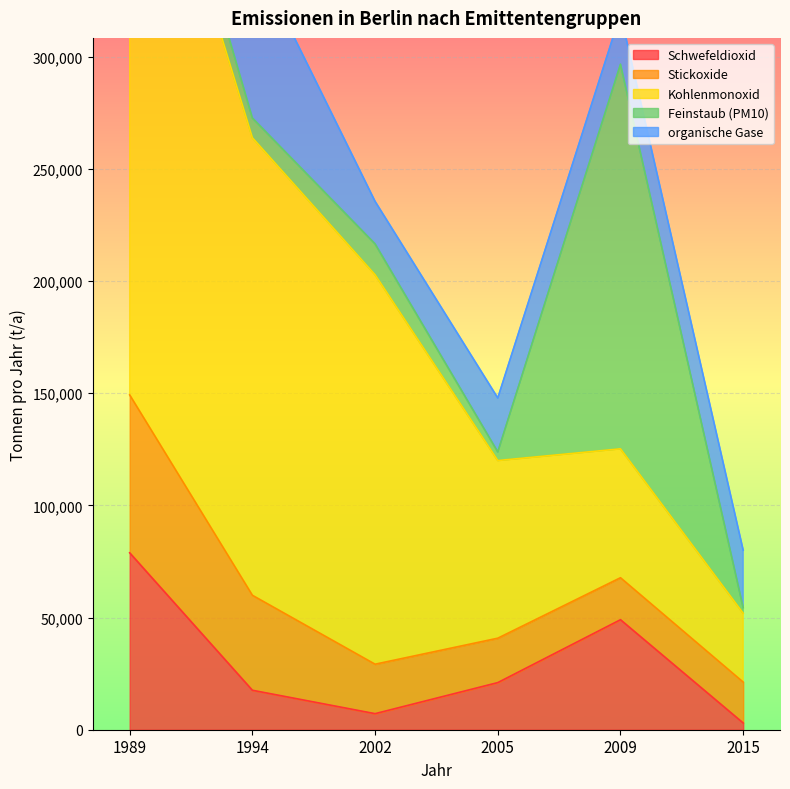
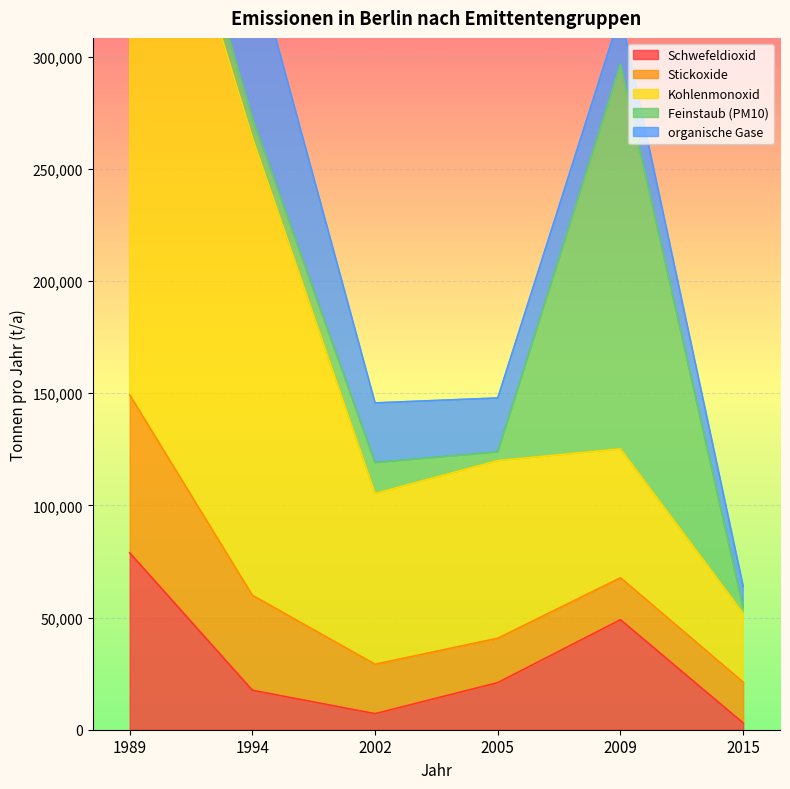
Kohlenmonoxid, 2002: 174,000 -> 76,000
organische Gase, 2002: 19,000 -> 27,000
organische Gase, 2015: 26,000 -> 9,000
